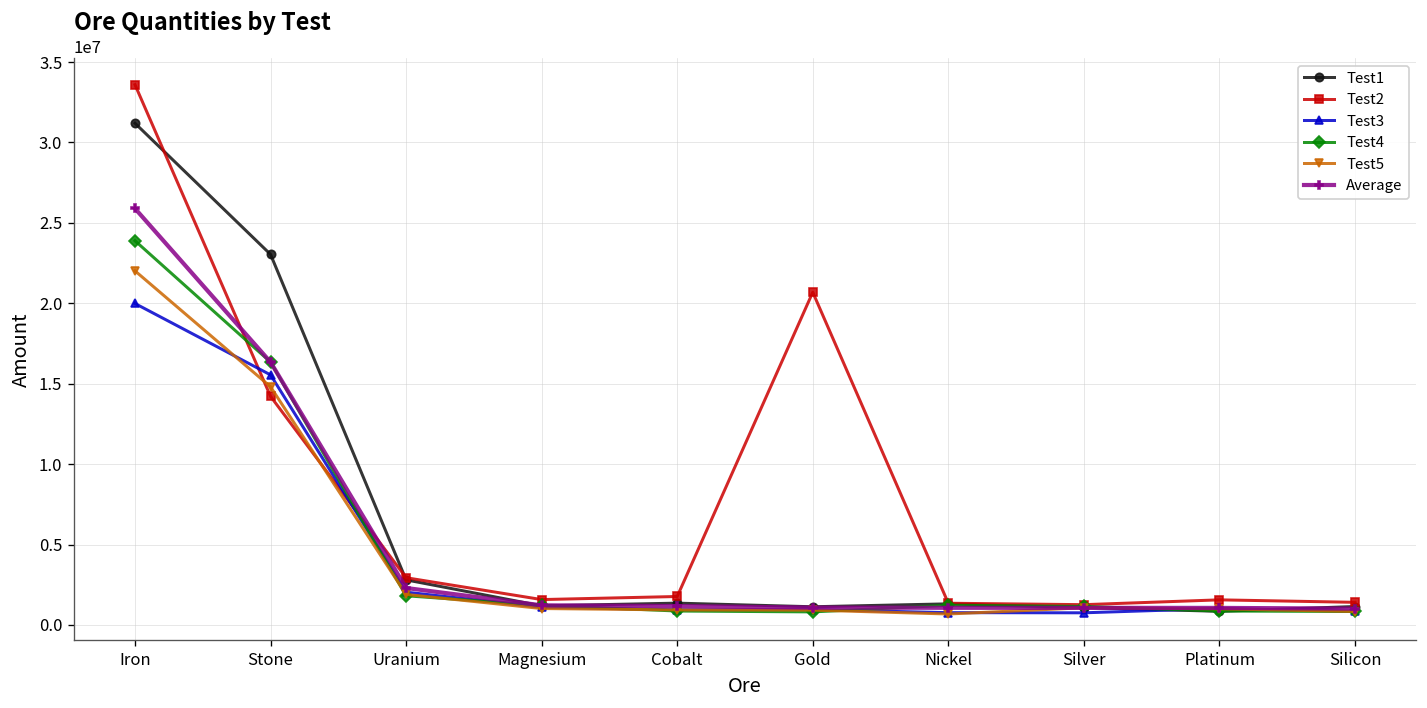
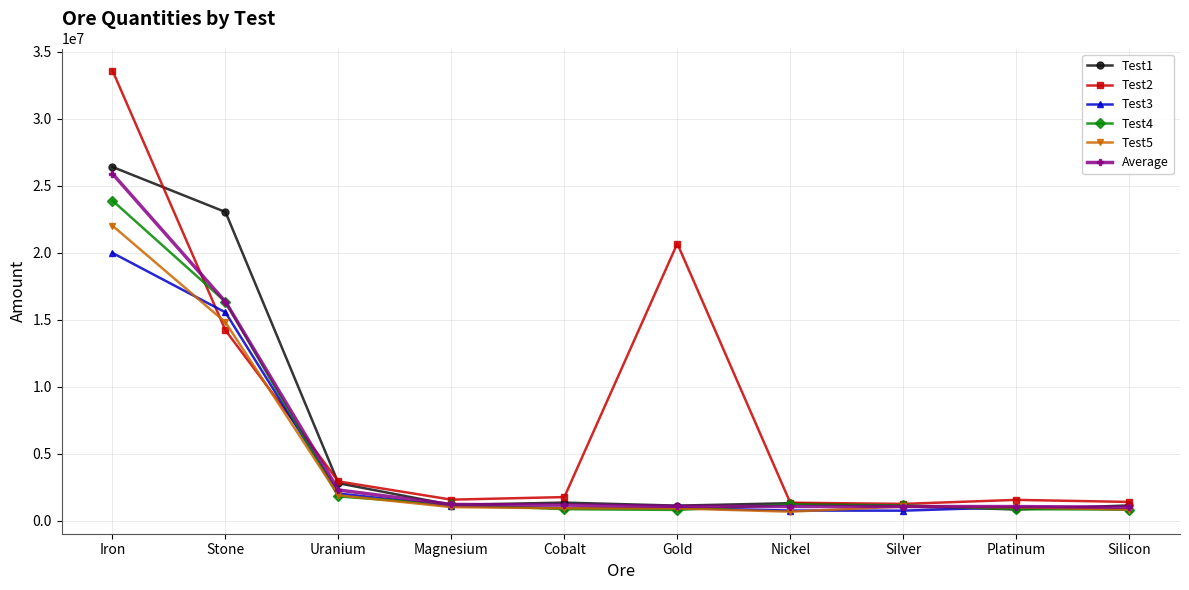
Test1, Iron: 31200000 -> 26400000
